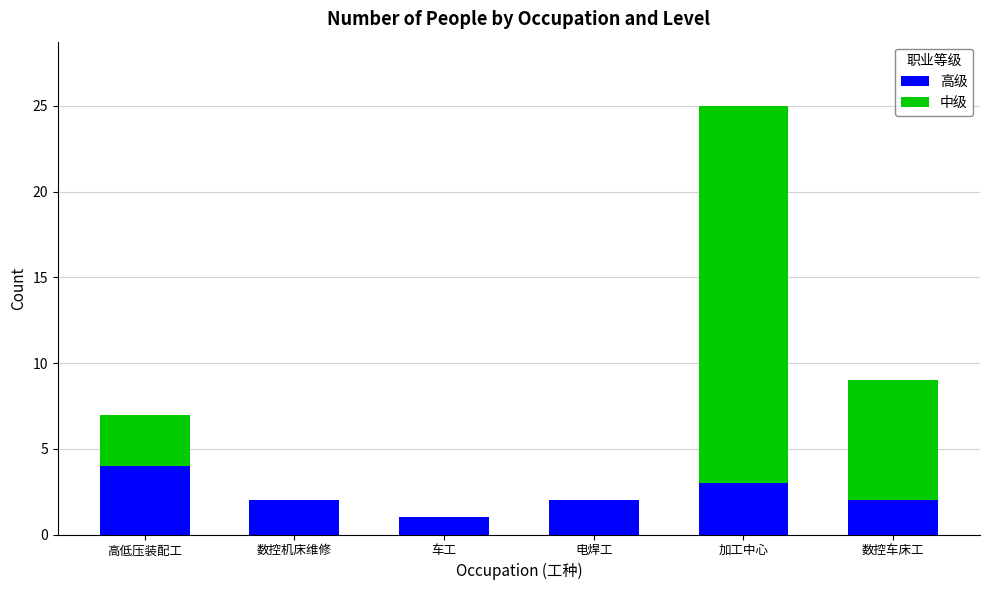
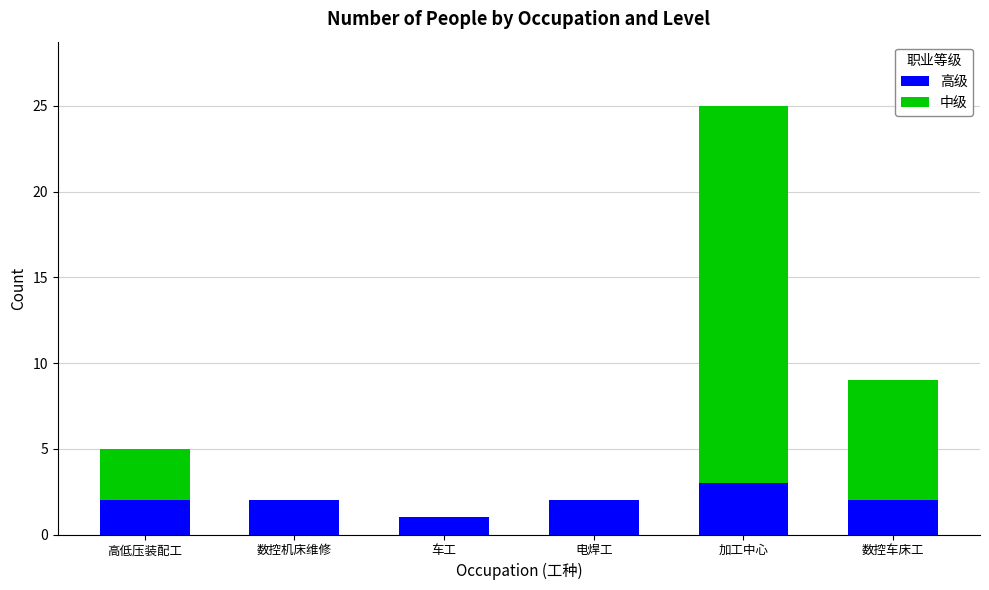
高级, 高低压装配工: 4 -> 2
